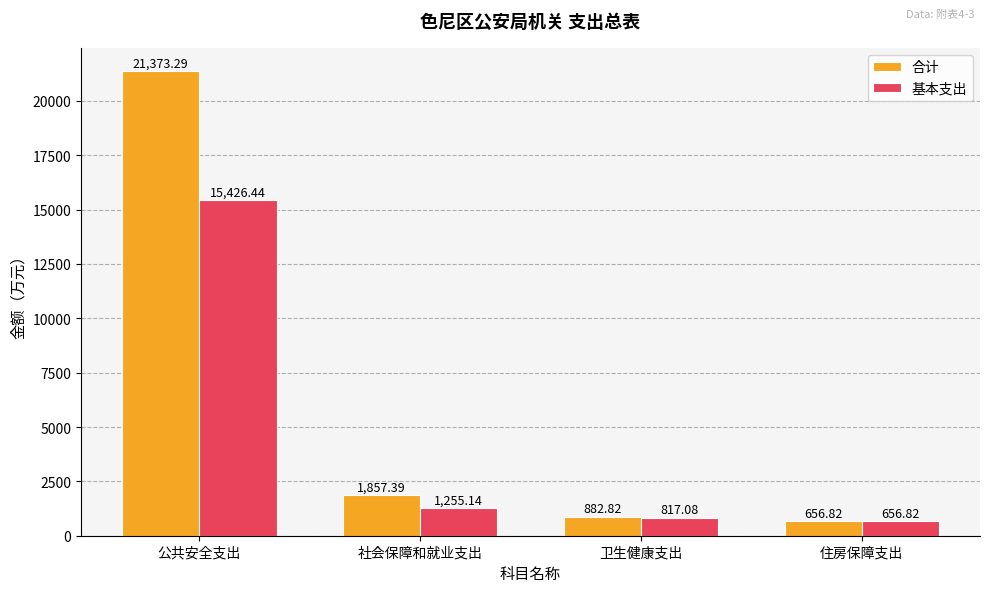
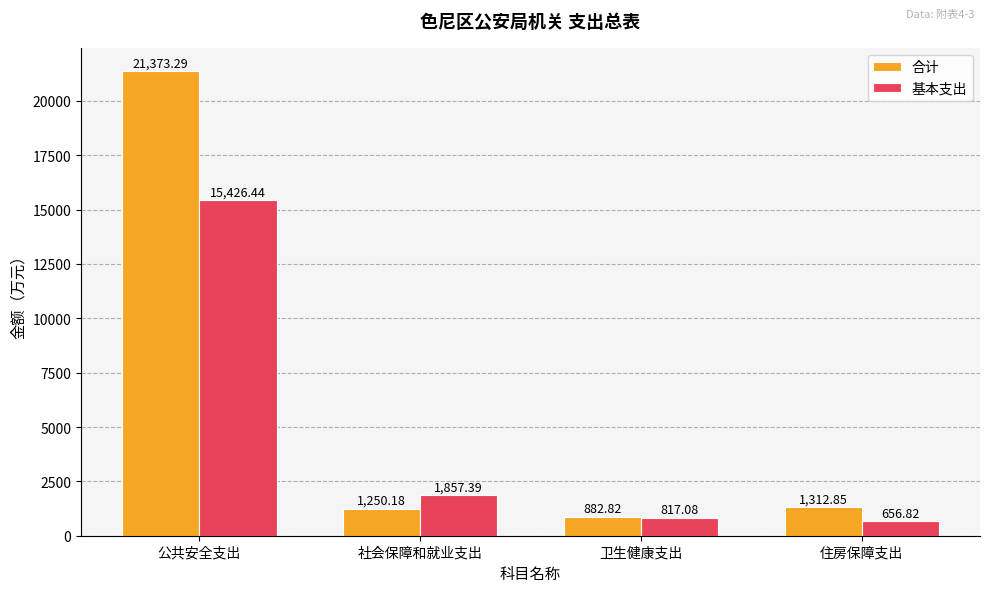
合计, 社会保障和就业支出: 1,857.39 -> 1,250.18
基本支出, 社会保障和就业支出: 1,255.14 -> 1,857.39
合计, 住房保障支出: 656.82 -> 1,312.85
